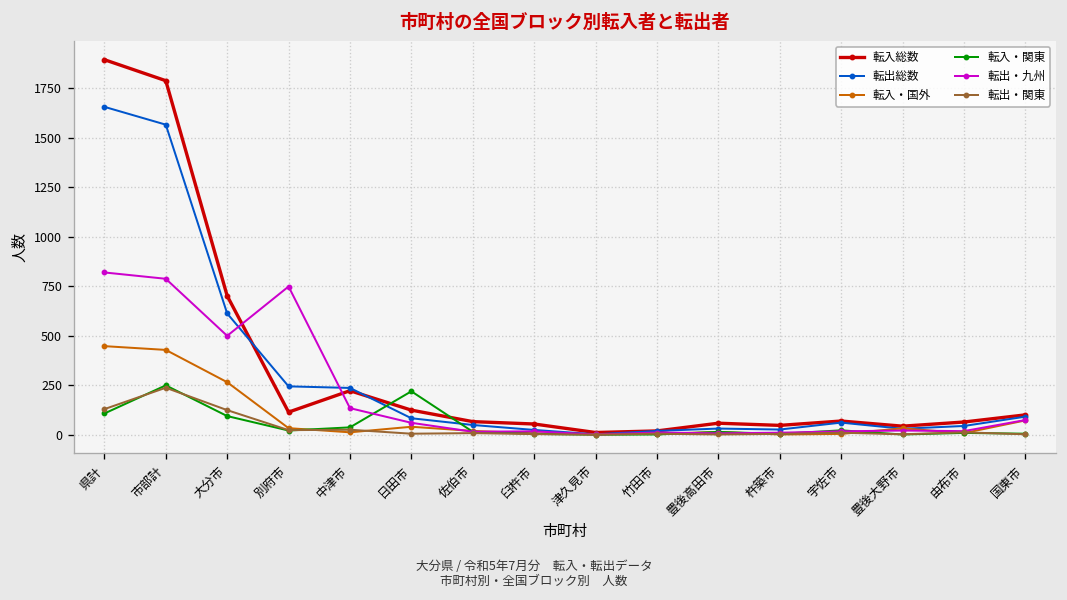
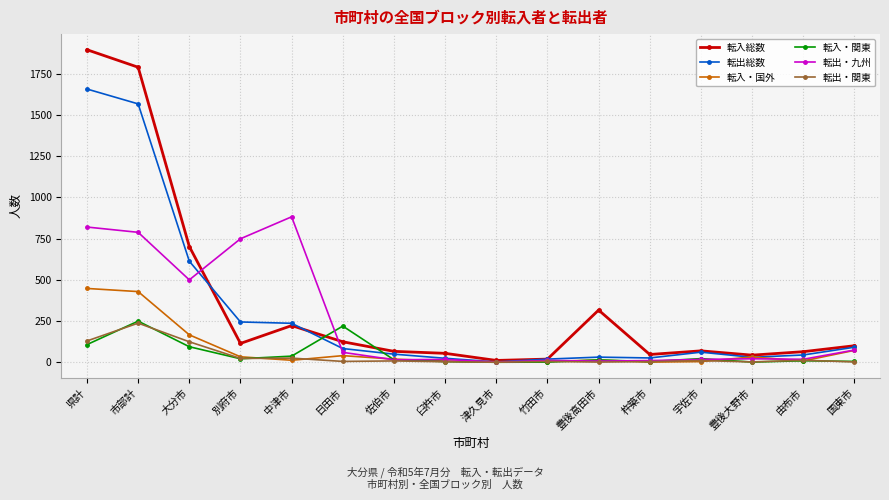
転入・国外, 大分市: 270 -> 170
転出・九州, 中津市: 140 -> 880
転入総数, 豊後高田市: 60 -> 320
